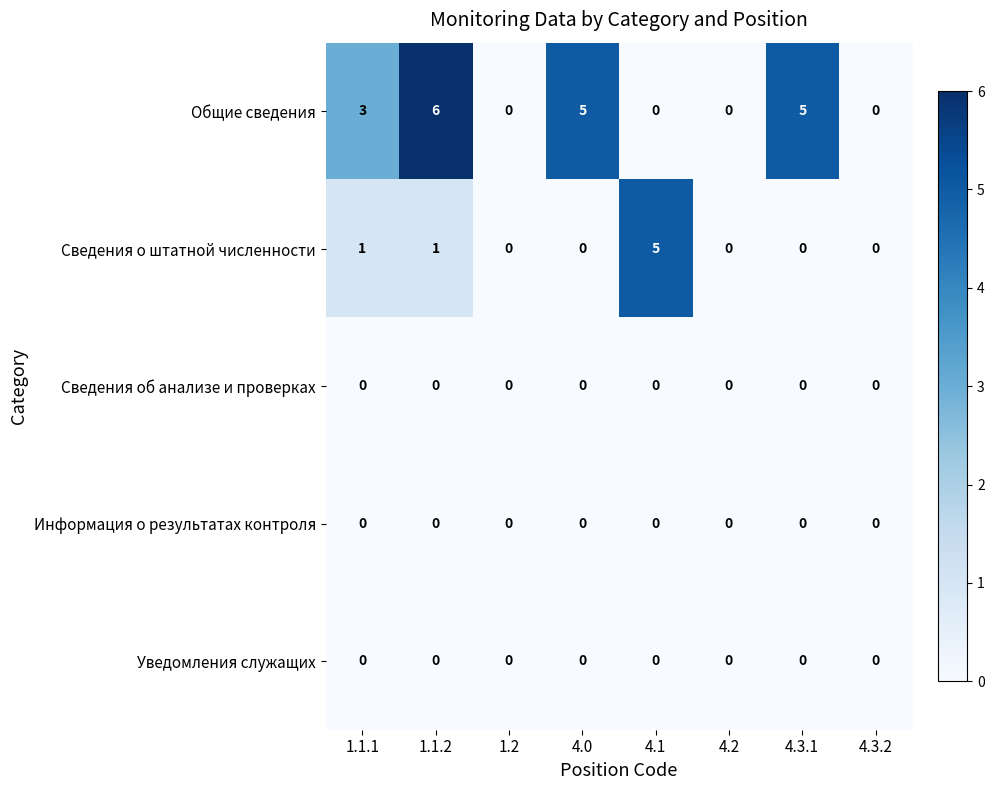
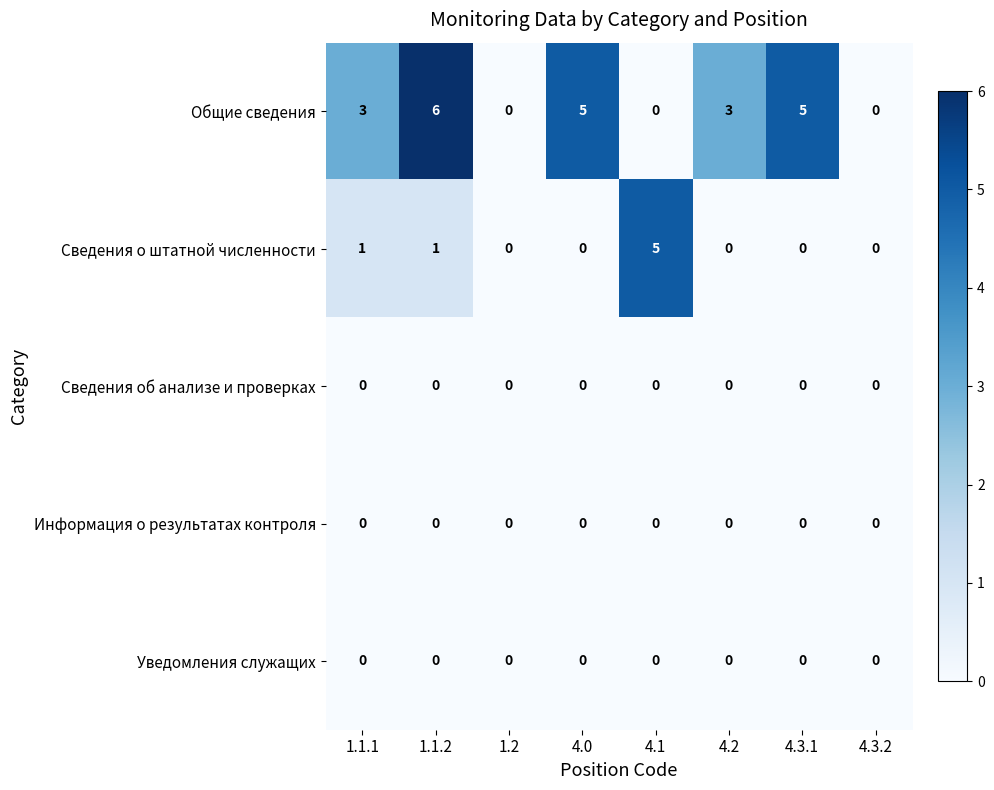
Общие сведения, 4.2: 0 -> 3
